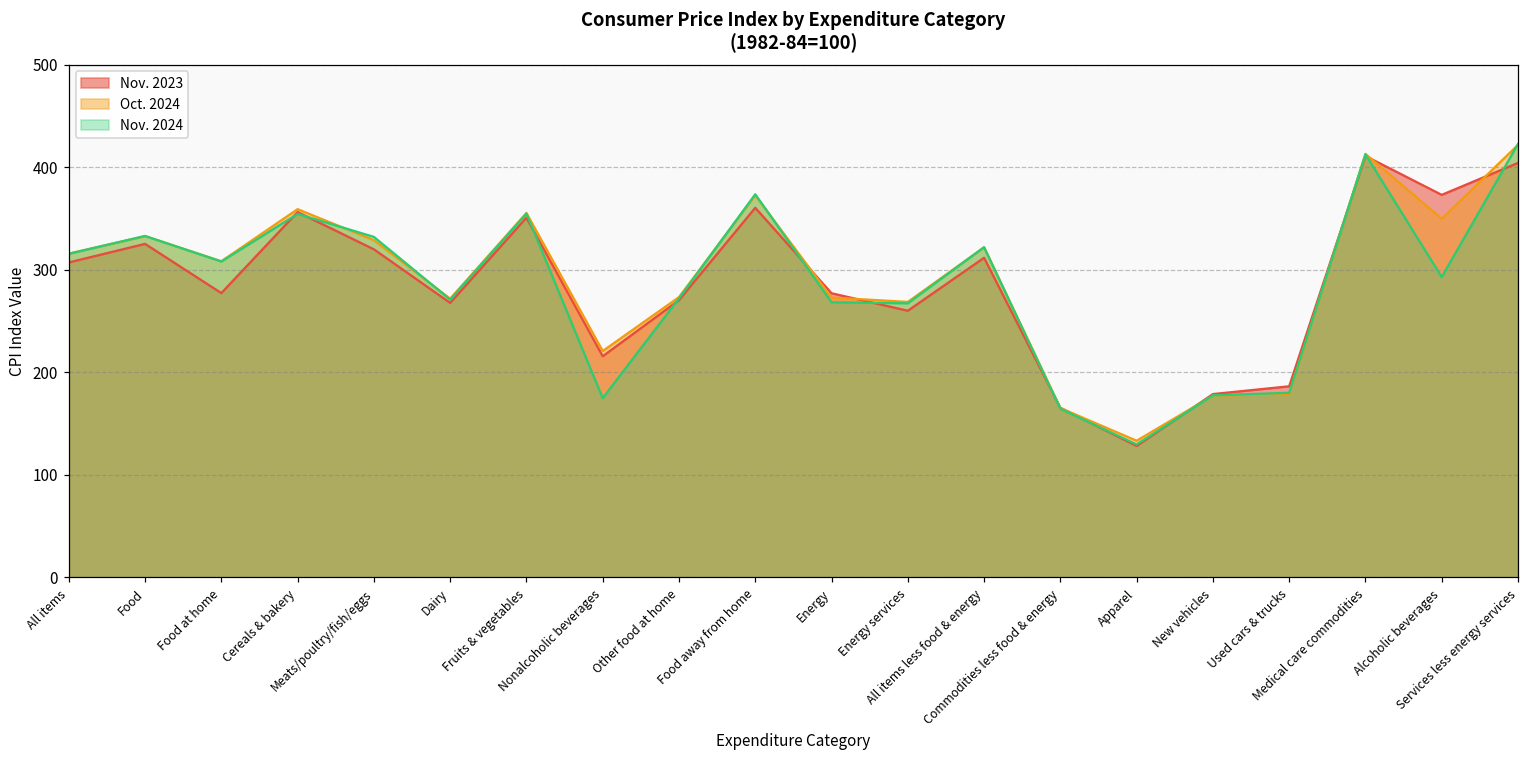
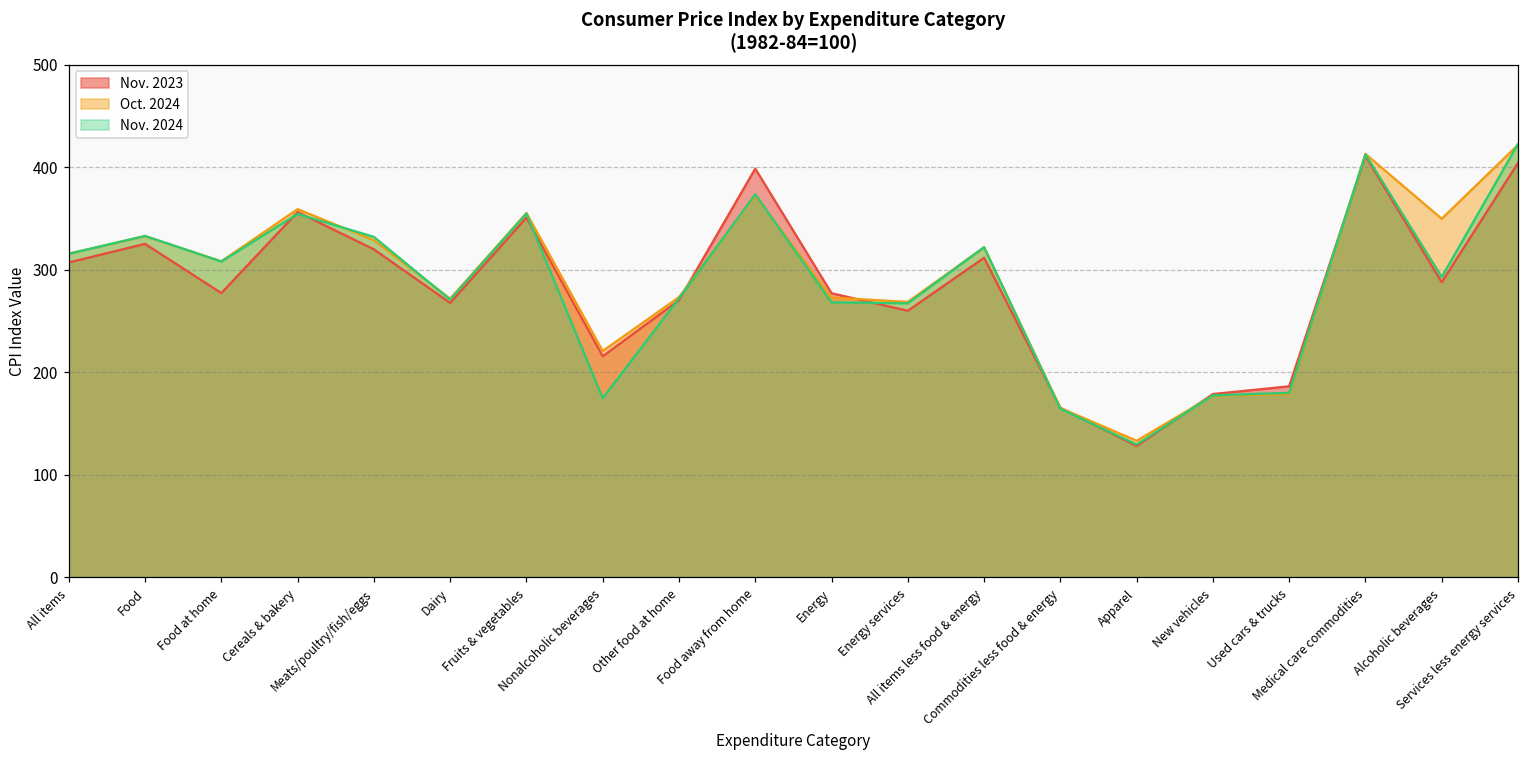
Nov. 2023, Food away from home: 360 -> 400
Nov. 2023, Alcoholic beverages: 370 -> 290
